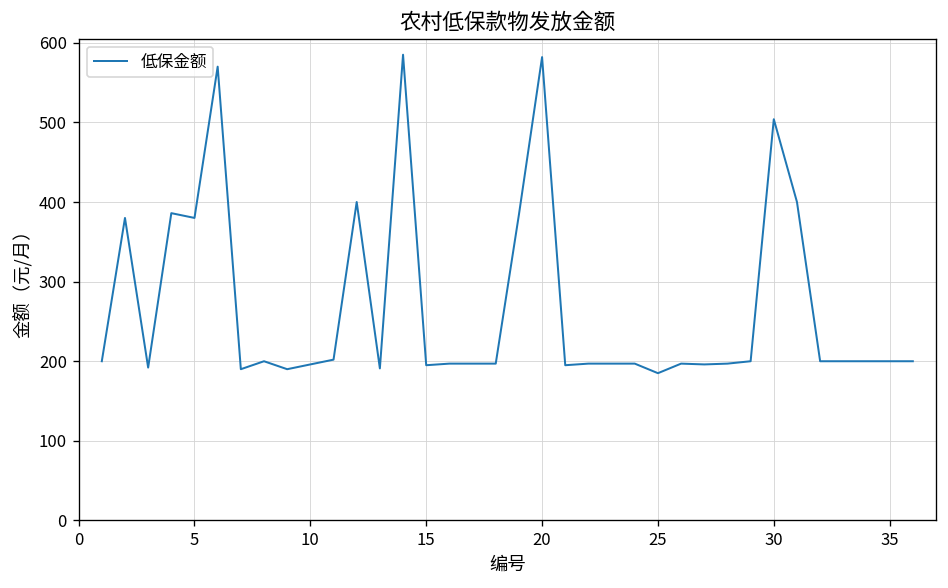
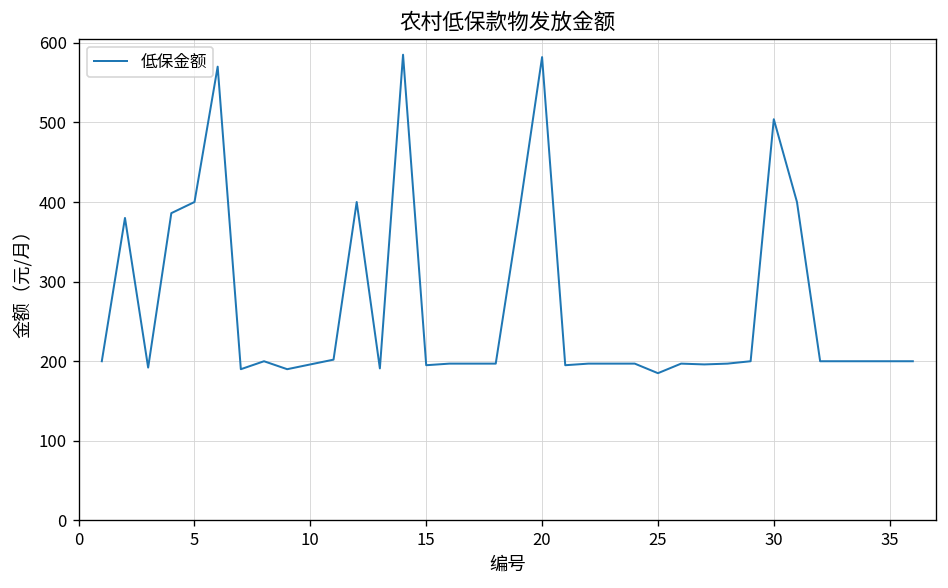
5: 380 -> 400
